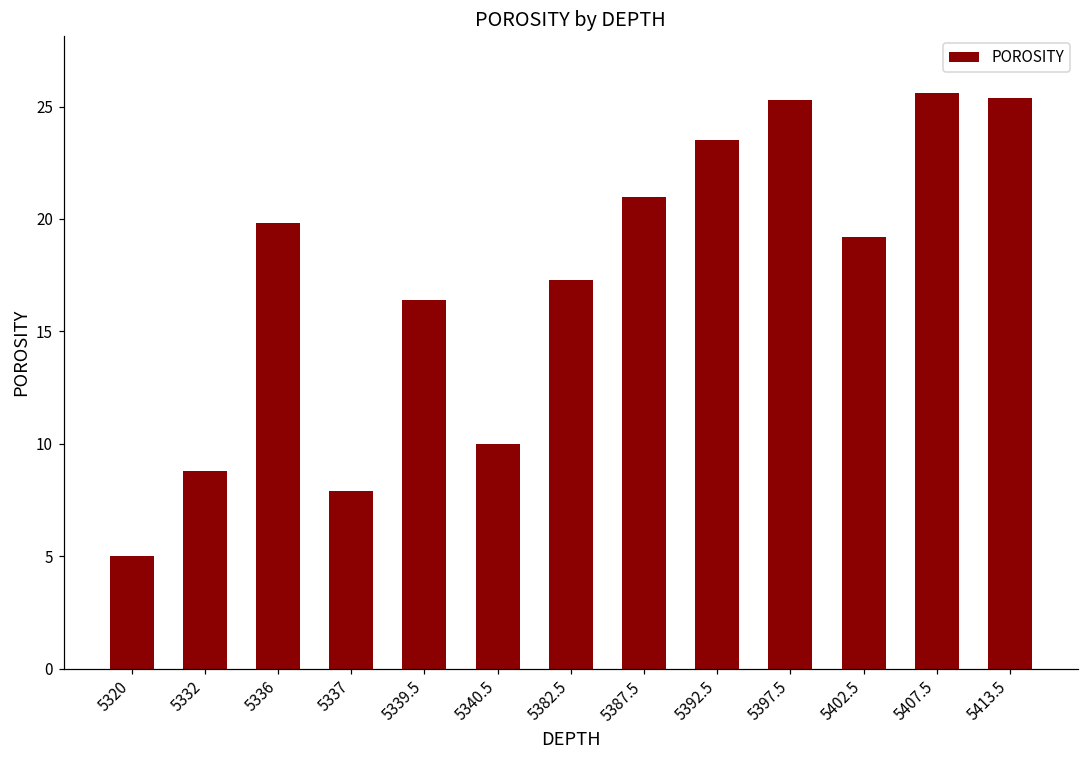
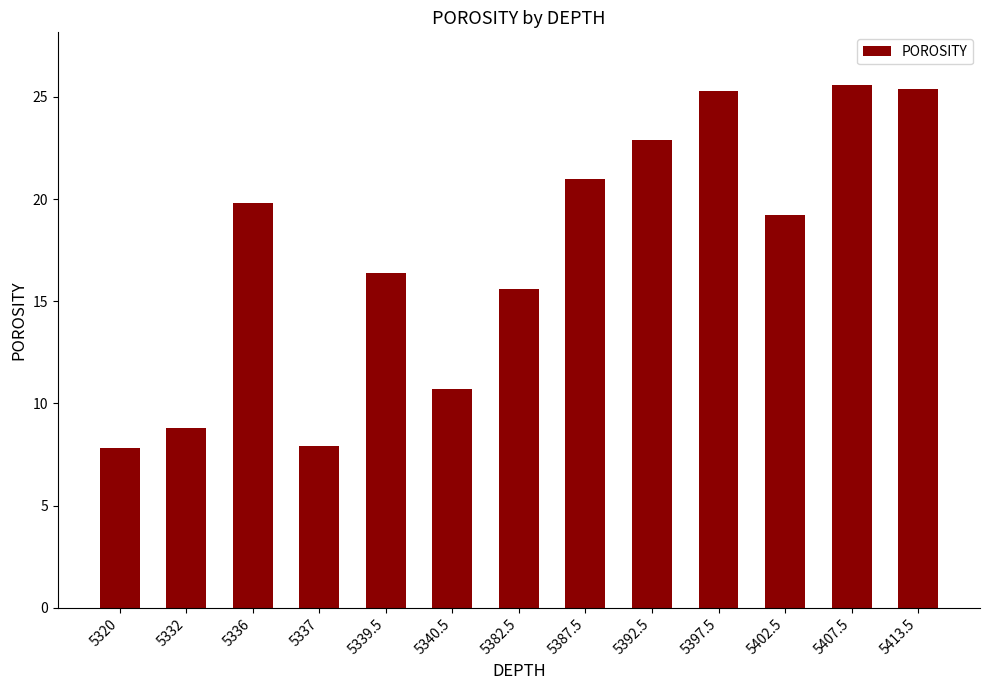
5320: 5.0 -> 7.8
5340.5: 10.0 -> 10.7
5382.5: 17.3 -> 15.6
5392.5: 23.5 -> 22.9
